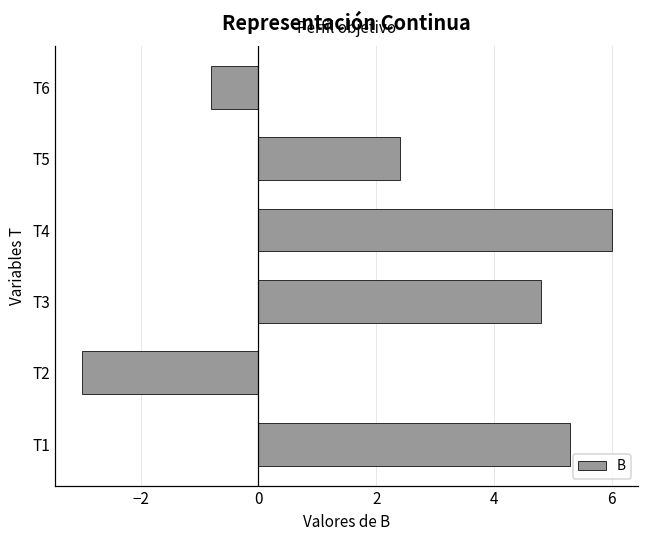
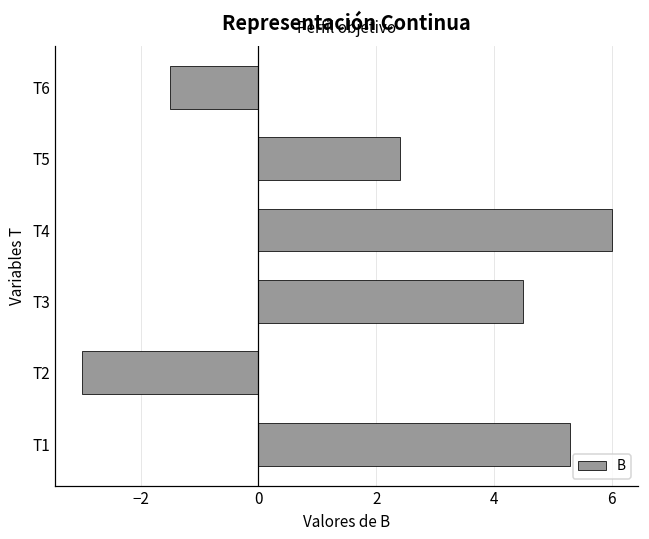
T6: -0.8 -> -1.5
T3: 4.8 -> 4.5
